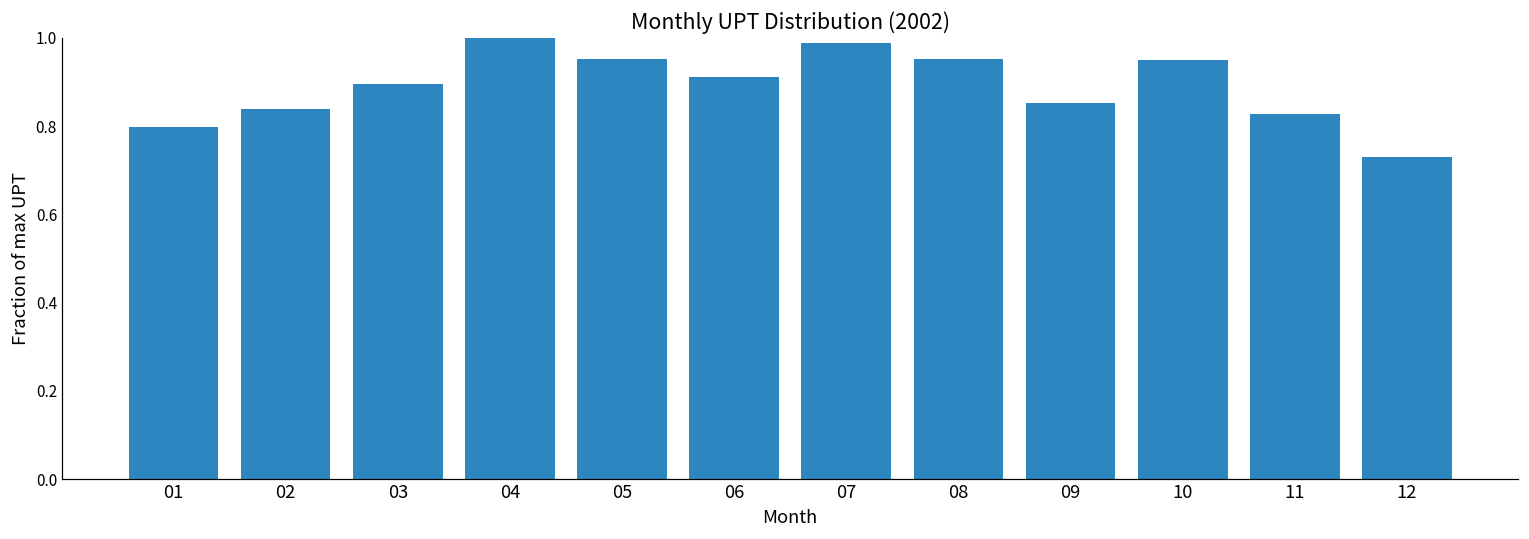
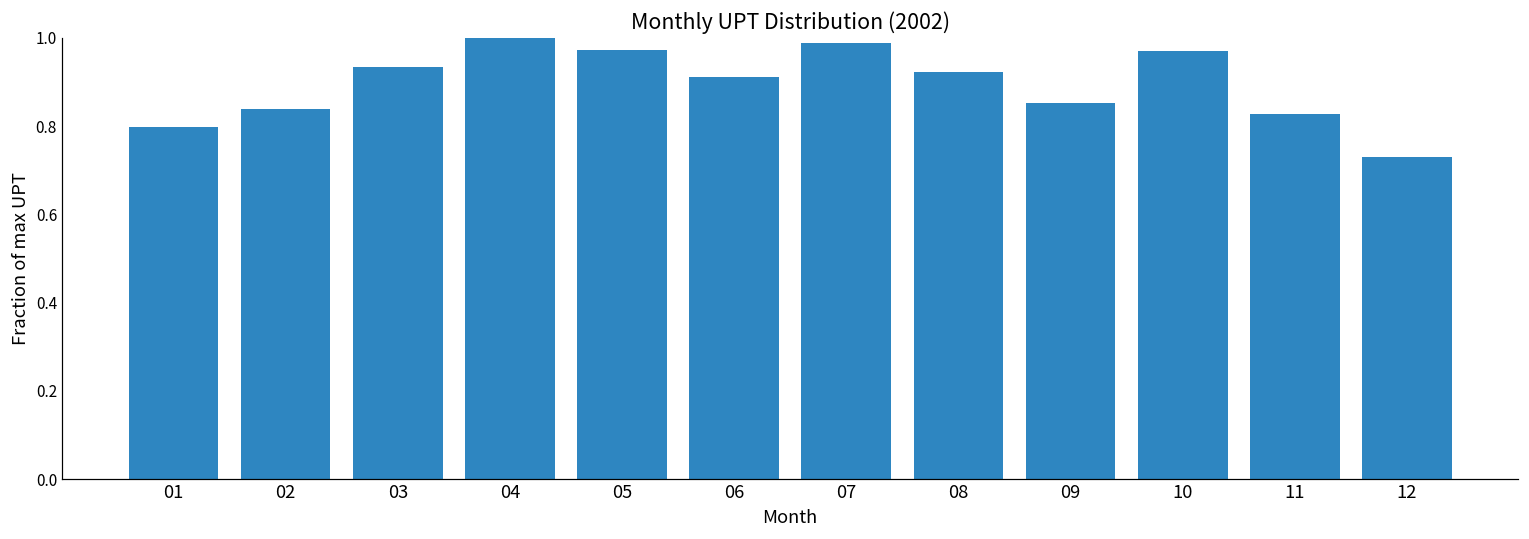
03: 0.90 -> 0.94
05: 0.95 -> 0.97
08: 0.95 -> 0.92
10: 0.95 -> 0.97
